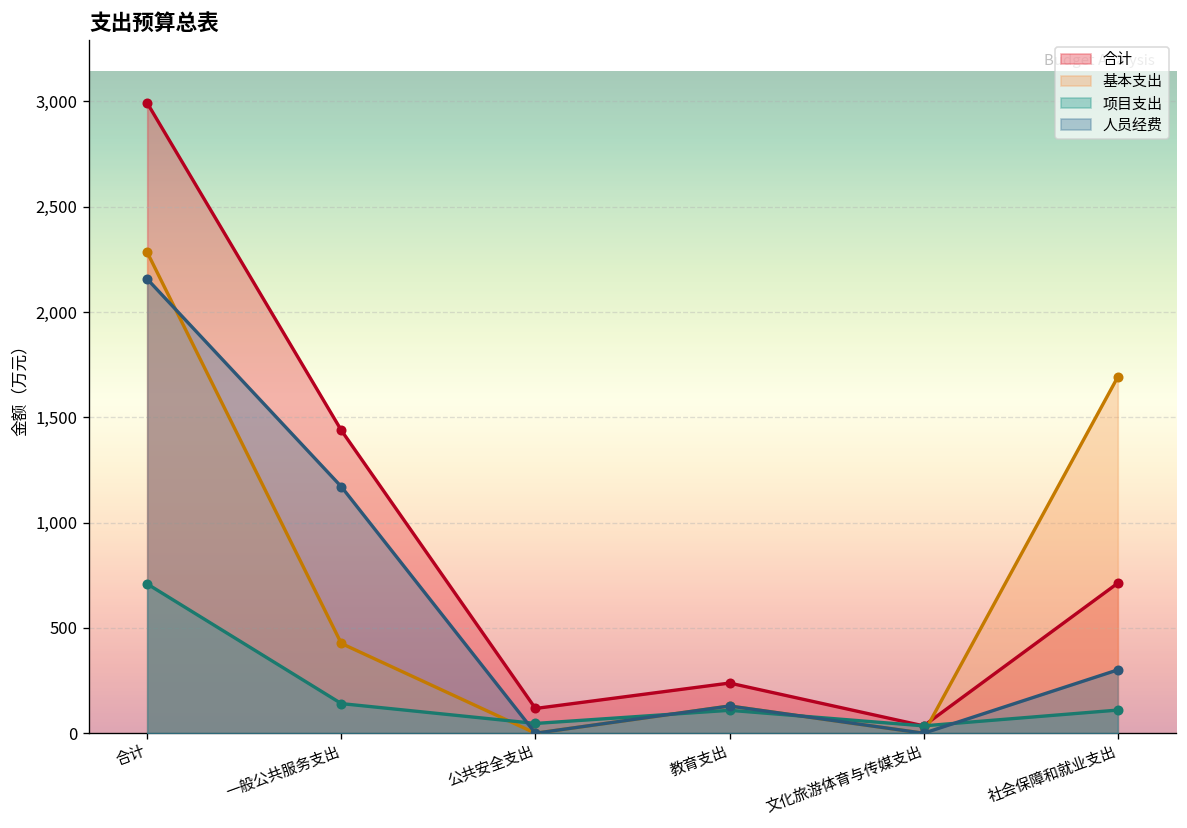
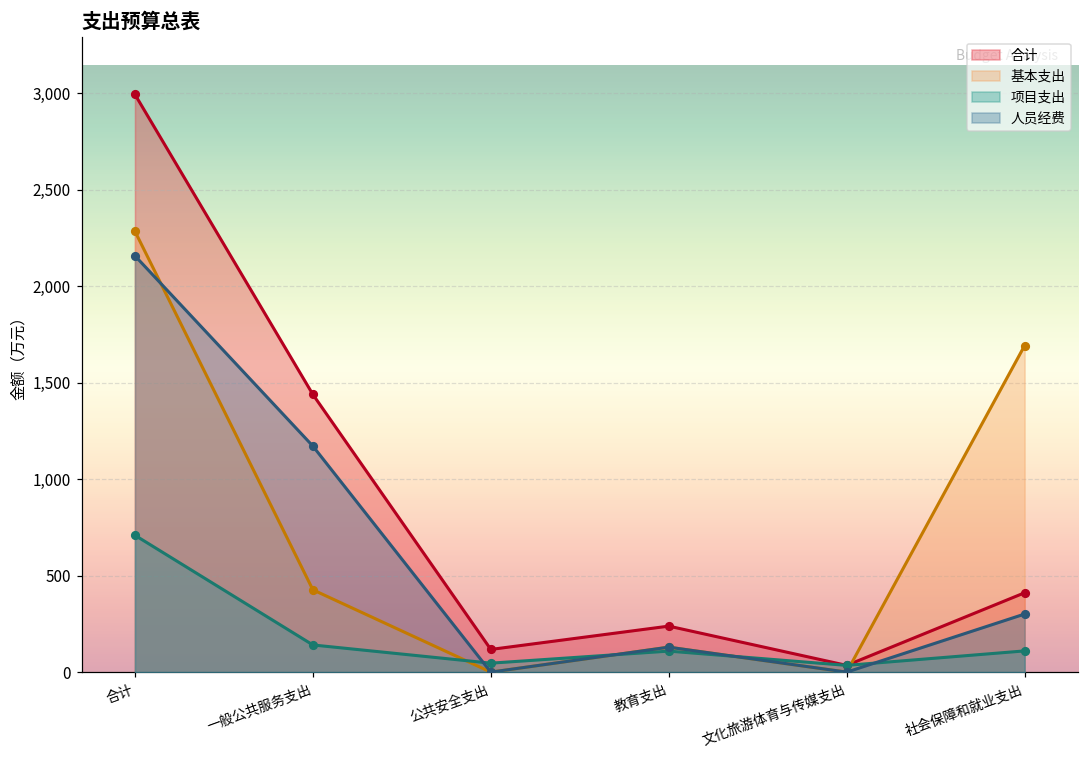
合计, 社会保障和就业支出: 710 -> 410
